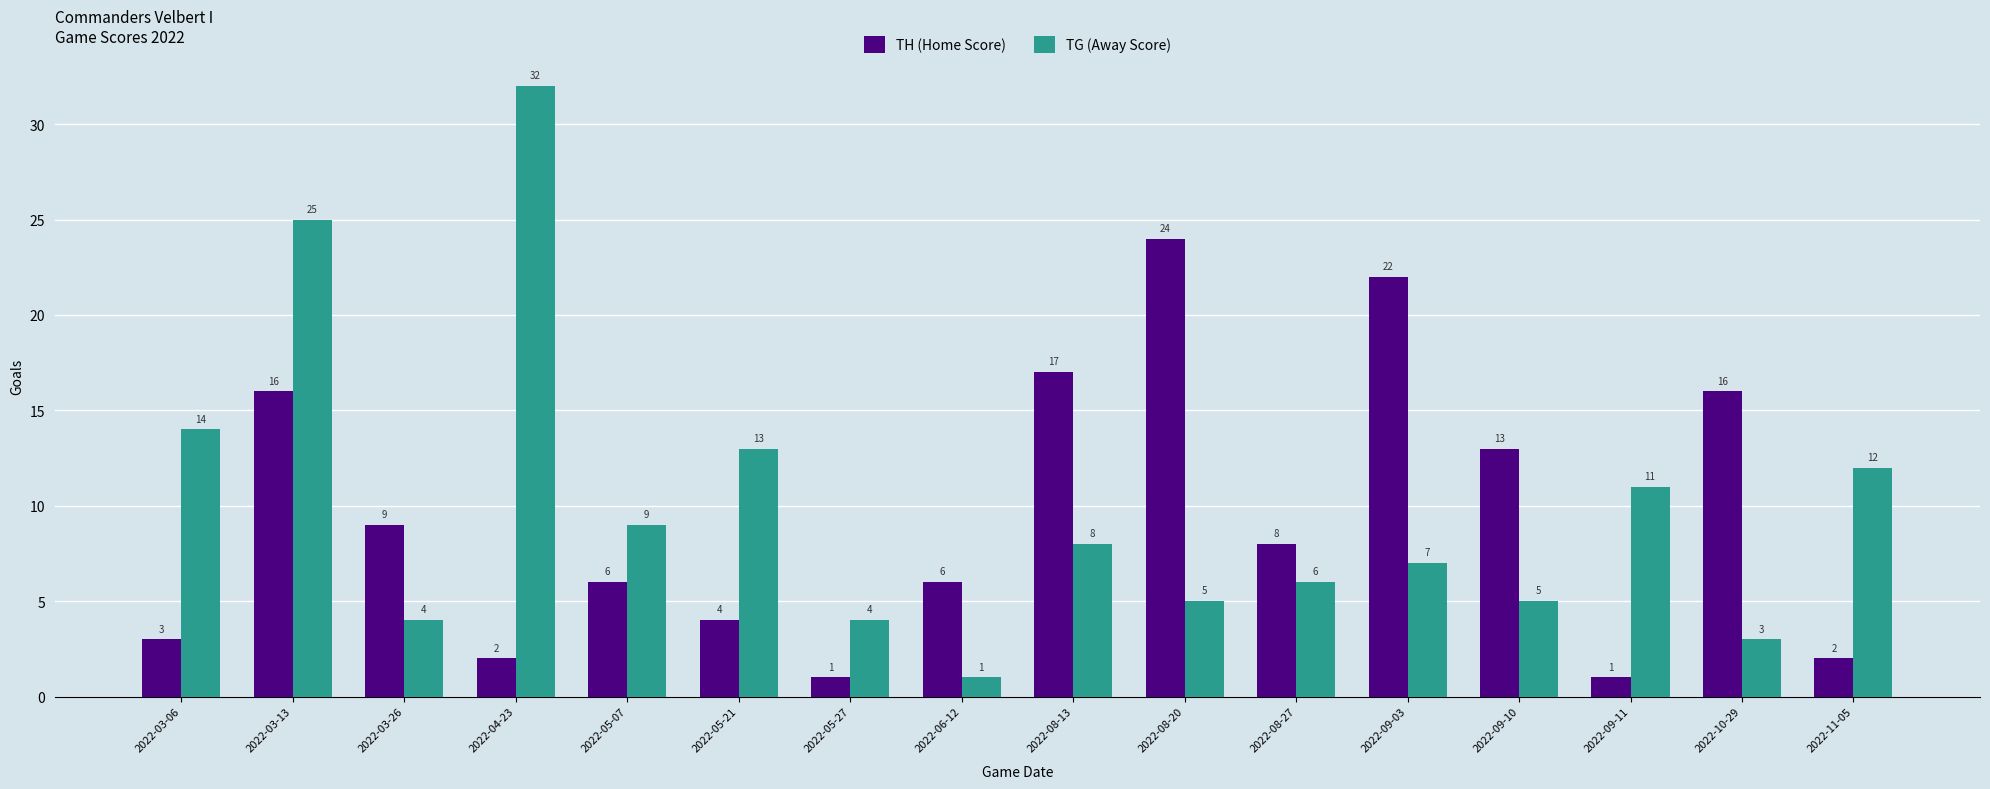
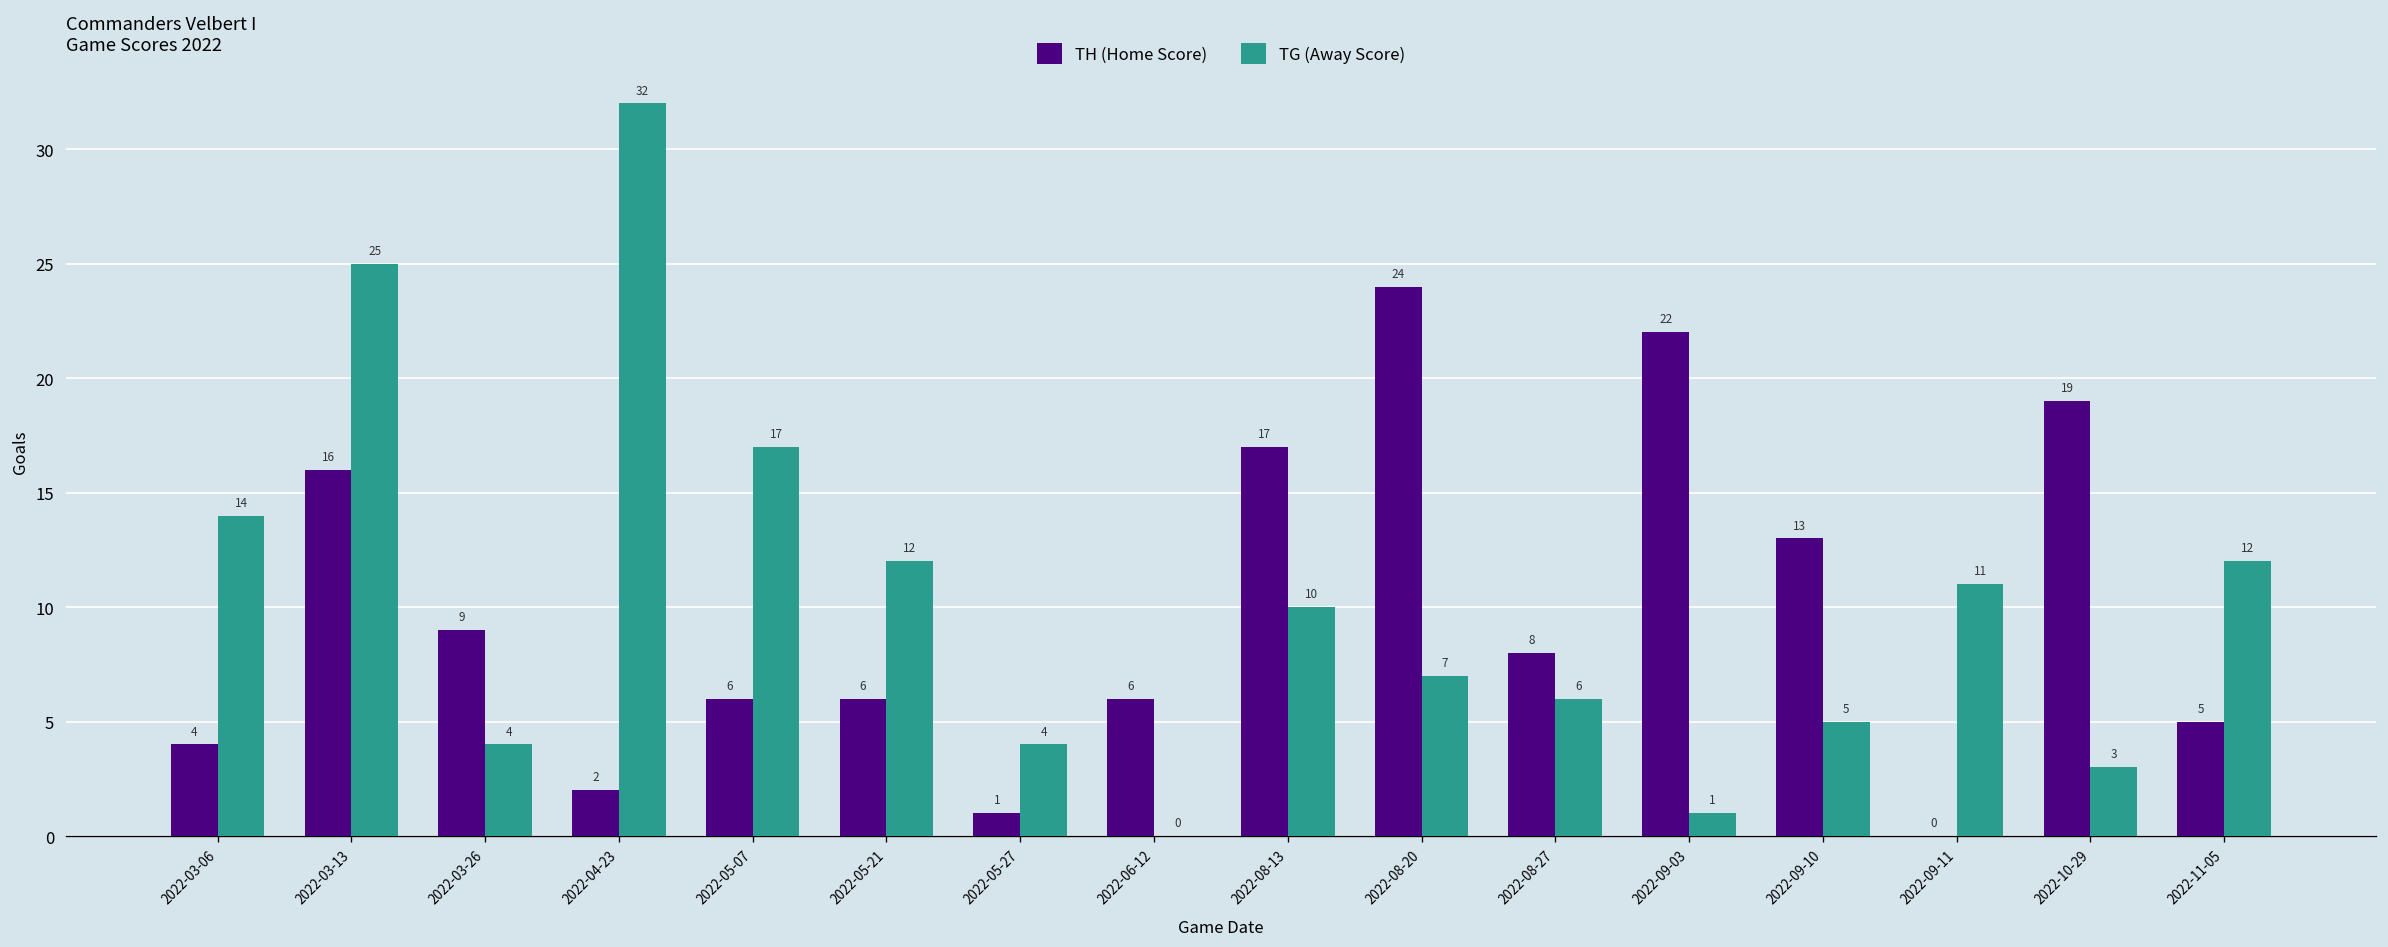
TH (Home Score), 2022-03-06: 3 -> 4
TG (Away Score), 2022-05-07: 9 -> 17
TH (Home Score), 2022-05-21: 4 -> 6
TG (Away Score), 2022-05-21: 13 -> 12
TG (Away Score), 2022-06-12: 1 -> 0
TG (Away Score), 2022-08-13: 8 -> 10
TG (Away Score), 2022-08-20: 5 -> 7
TG (Away Score), 2022-09-03: 7 -> 1
TH (Home Score), 2022-09-11: 1 -> 0
TH (Home Score), 2022-10-29: 16 -> 19
TH (Home Score), 2022-11-05: 2 -> 5
